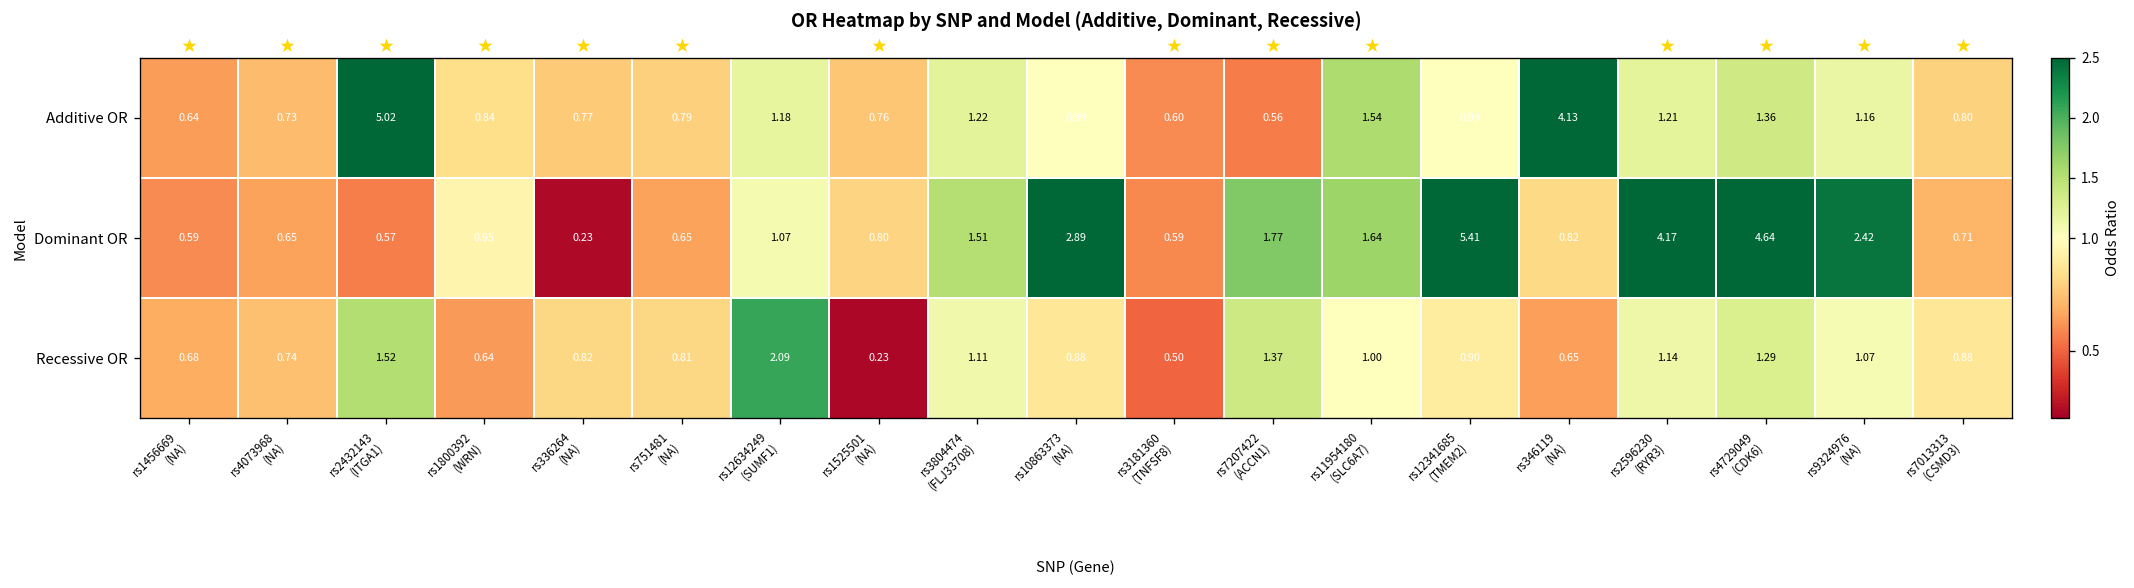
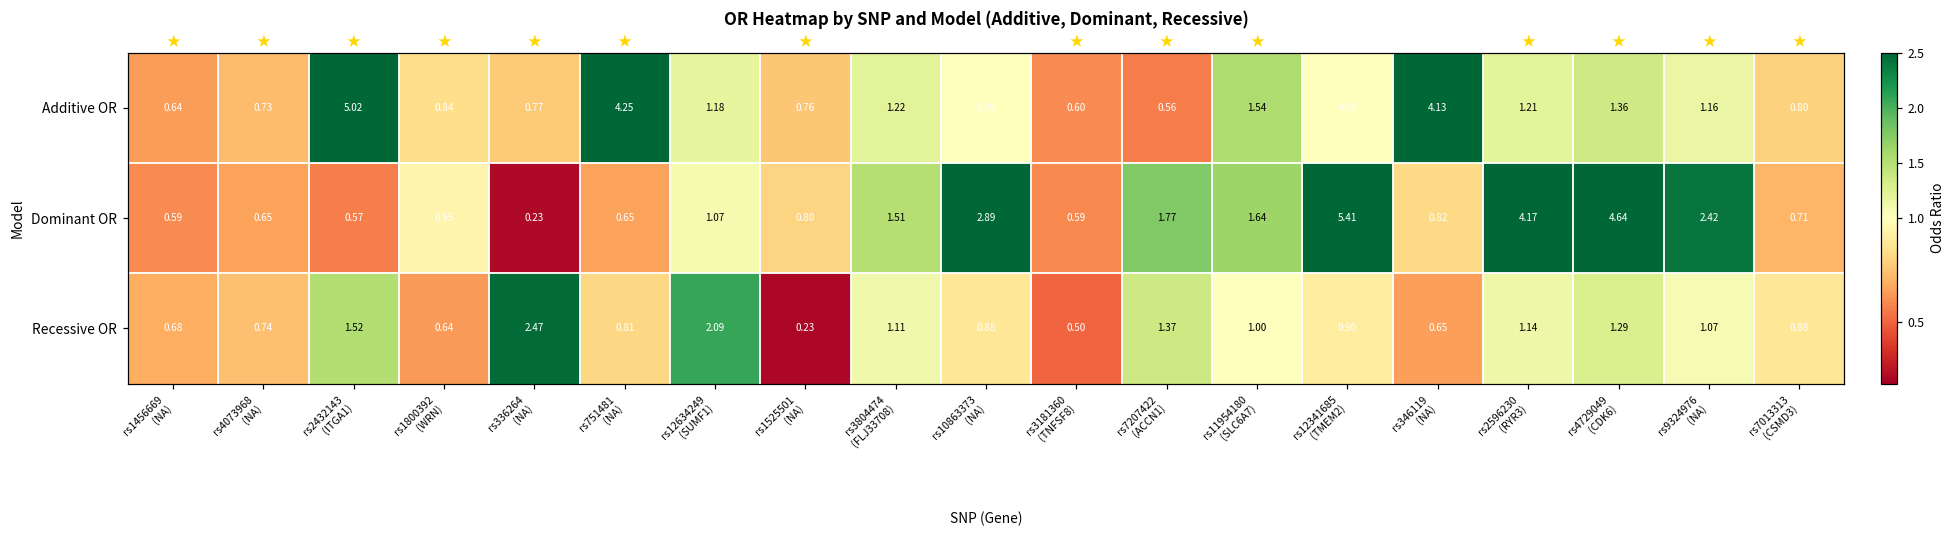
Additive OR, rs751481 (NA): 0.79 -> 4.25
Recessive OR, rs336264 (NA): 0.82 -> 2.47
